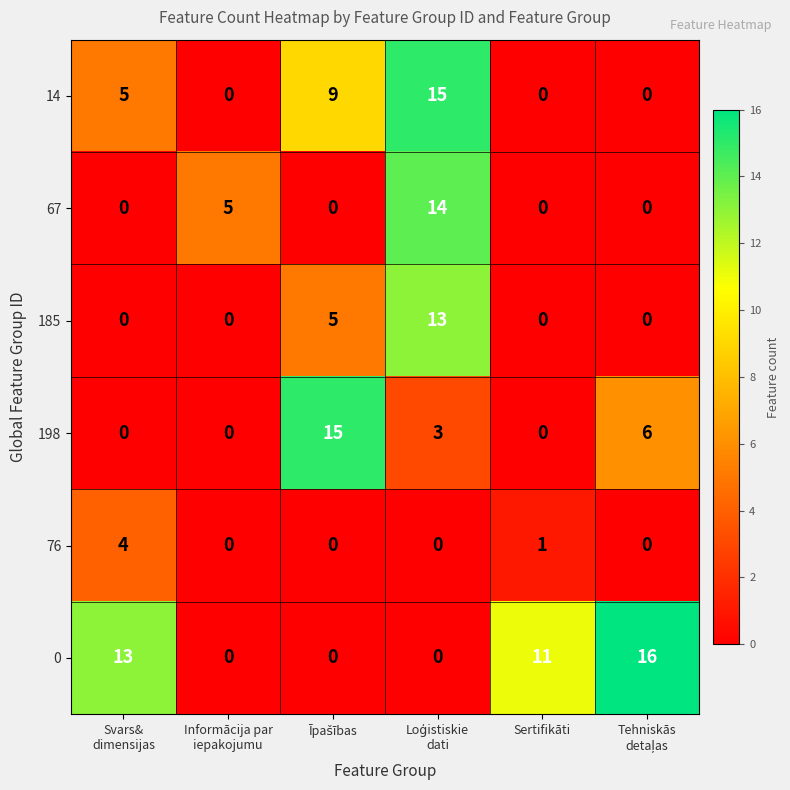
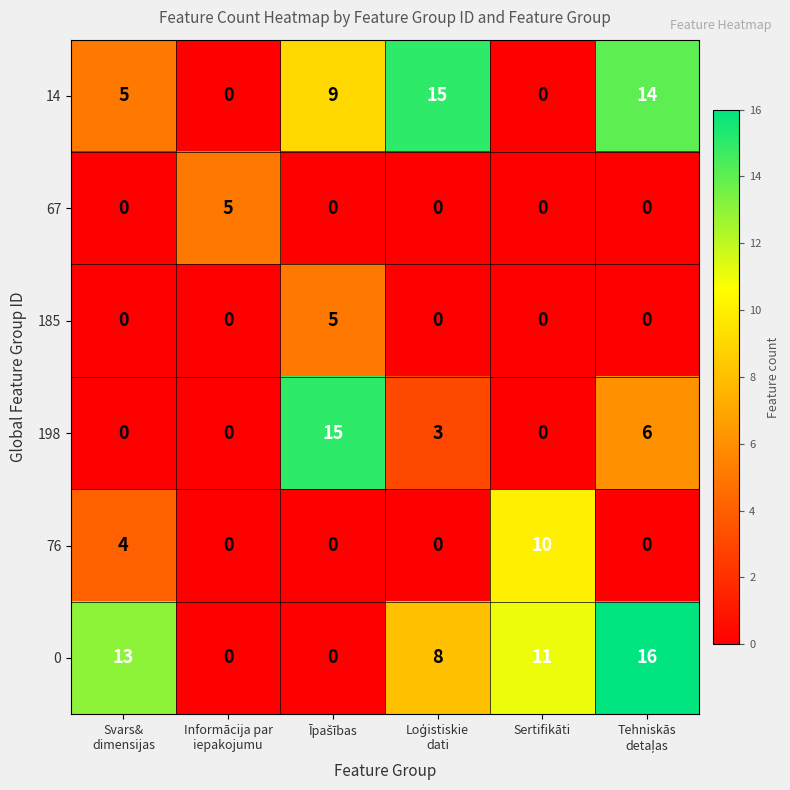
14, Tehniskās detaļas: 0 -> 14
67, Loģistiskie dati: 14 -> 0
185, Loģistiskie dati: 13 -> 0
76, Sertifikāti: 1 -> 10
0, Loģistiskie dati: 0 -> 8
